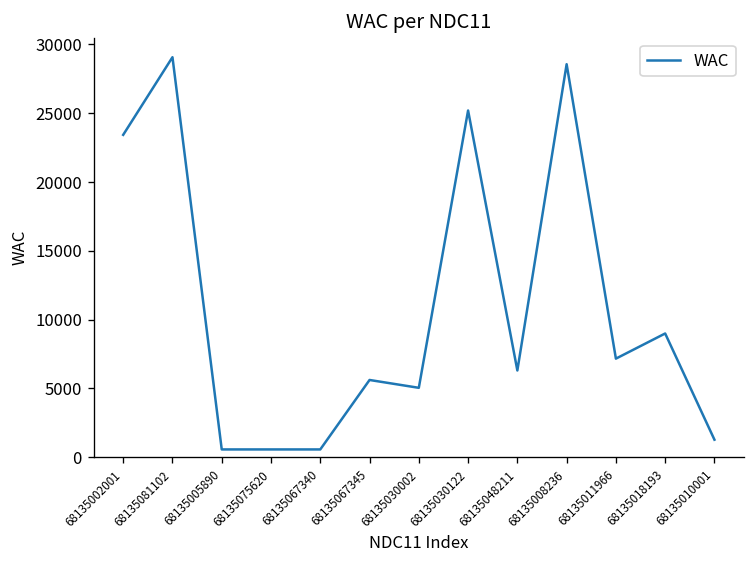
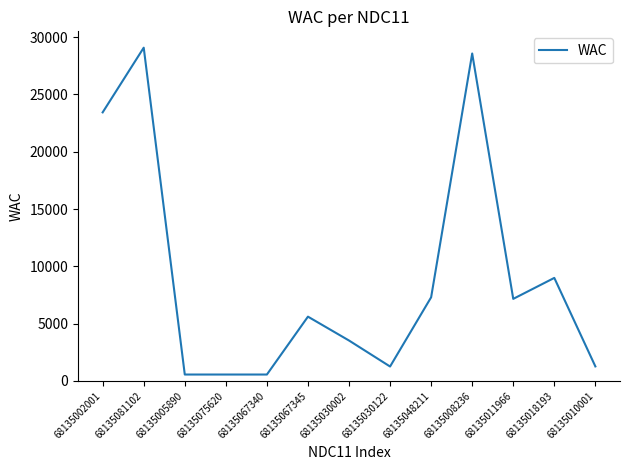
68135030002: 5000 -> 3500
68135030122: 25200 -> 1300
68135048211: 6300 -> 7300
